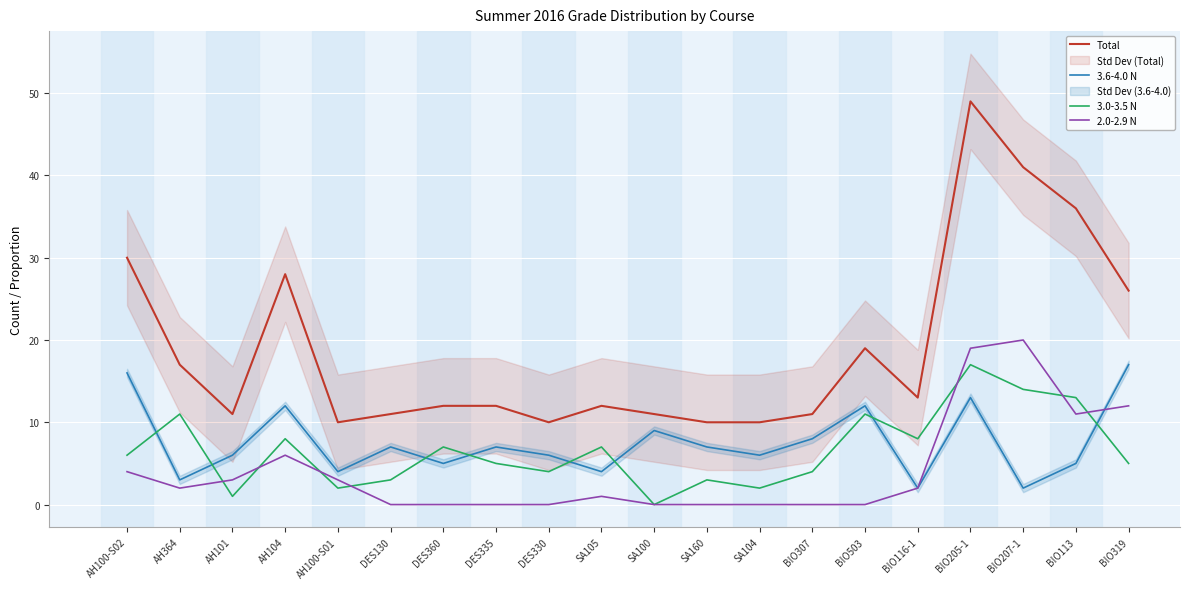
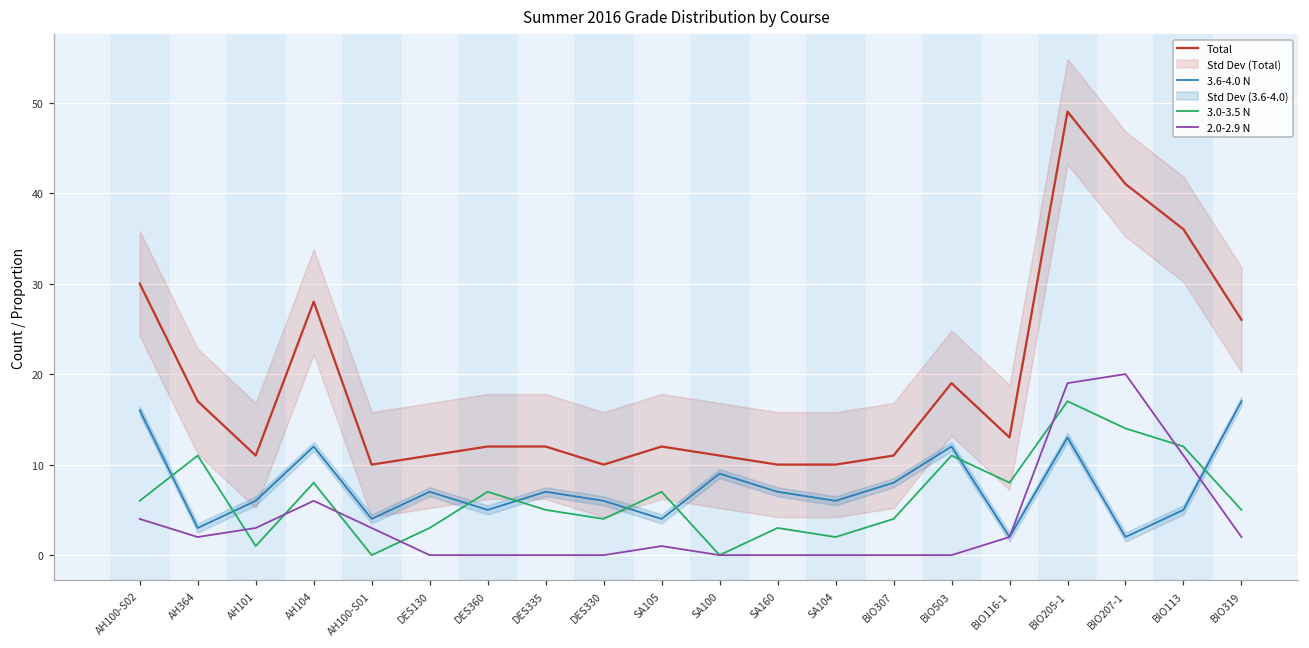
3.0-3.5 N, AH100-S01: 2 -> 0
3.0-3.5 N, BIO113: 13 -> 12
2.0-2.9 N, BIO319: 12 -> 2
